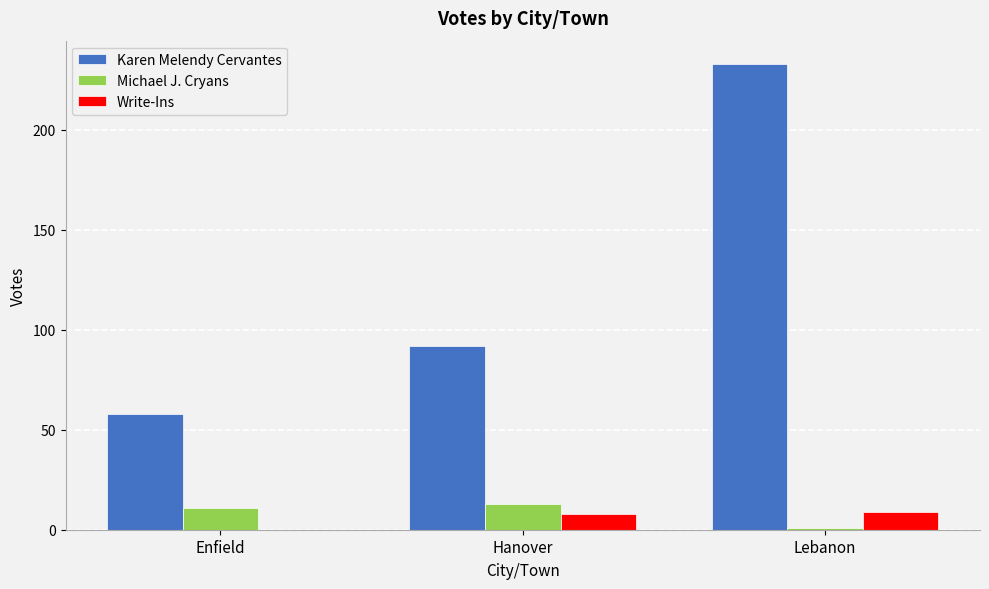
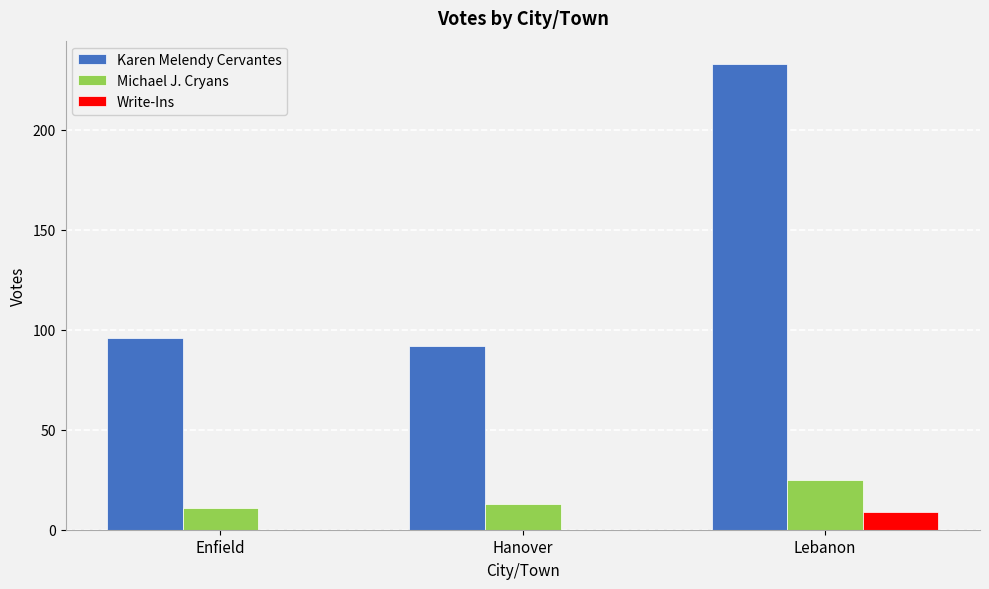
Karen Melendy Cervantes, Enfield: 58 -> 96
Write-Ins, Hanover: 8 -> 0
Michael J. Cryans, Lebanon: 1 -> 25
